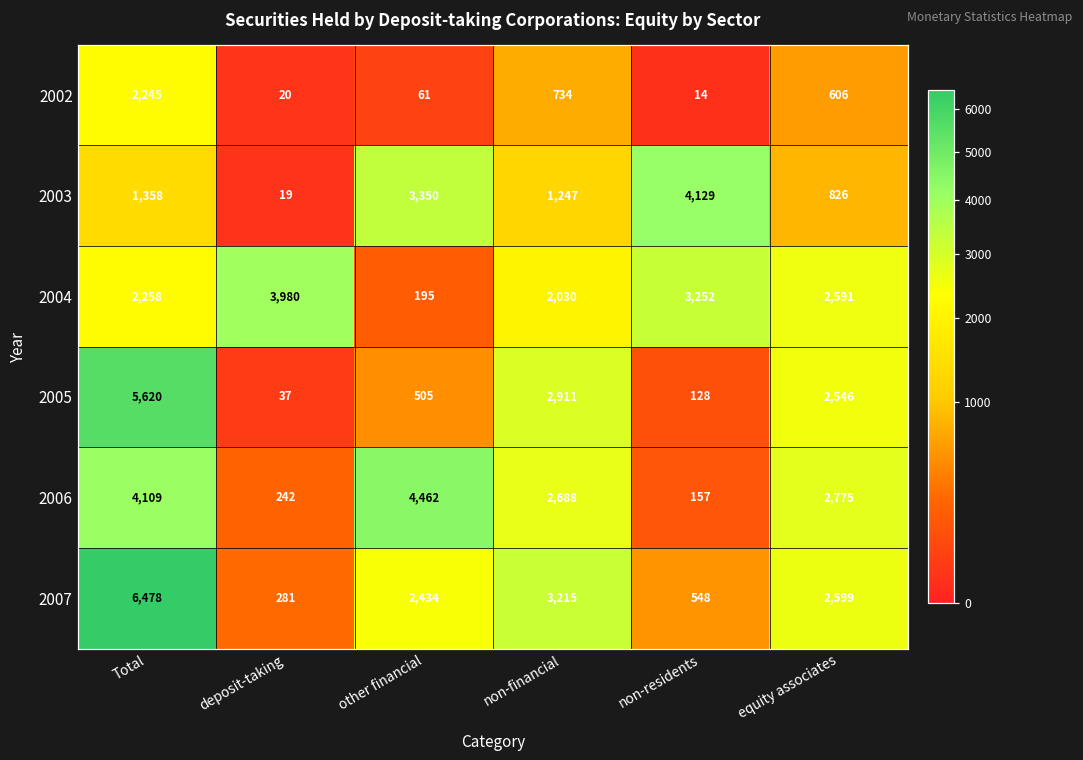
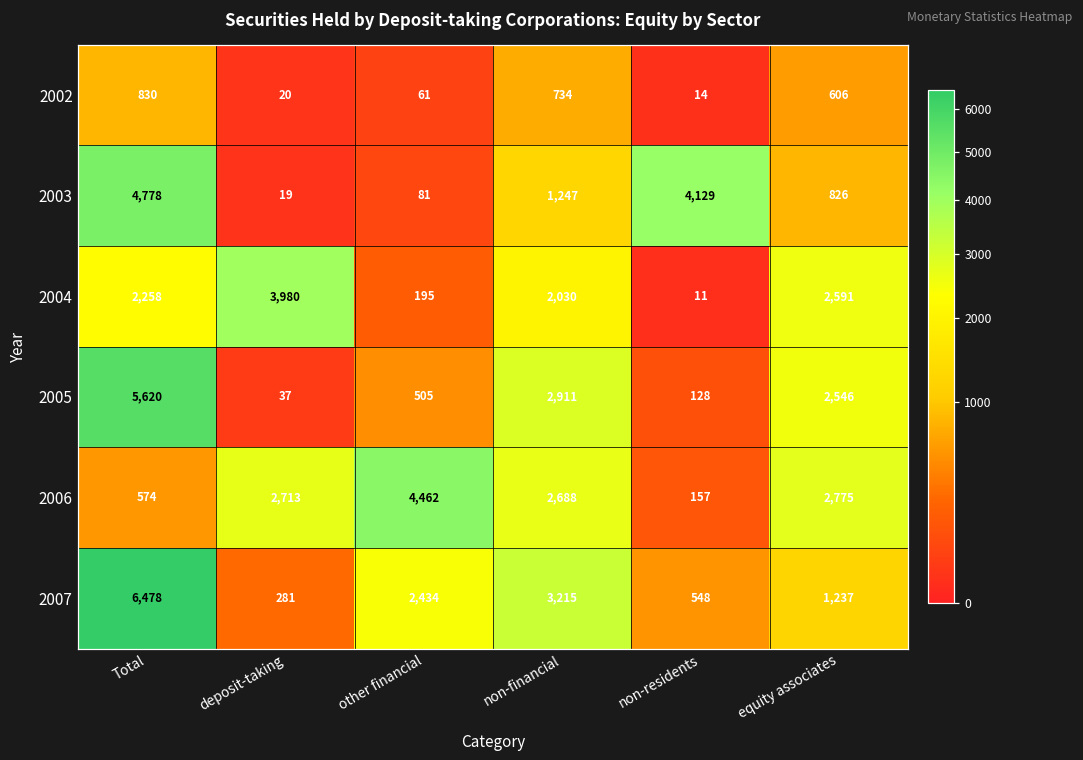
2002, Total: 2,245 -> 830
2003, Total: 1,358 -> 4,778
2003, other financial: 3,350 -> 81
2004, non-residents: 3,252 -> 11
2006, Total: 4,109 -> 574
2006, deposit-taking: 242 -> 2,713
2007, equity associates: 2,599 -> 1,237
